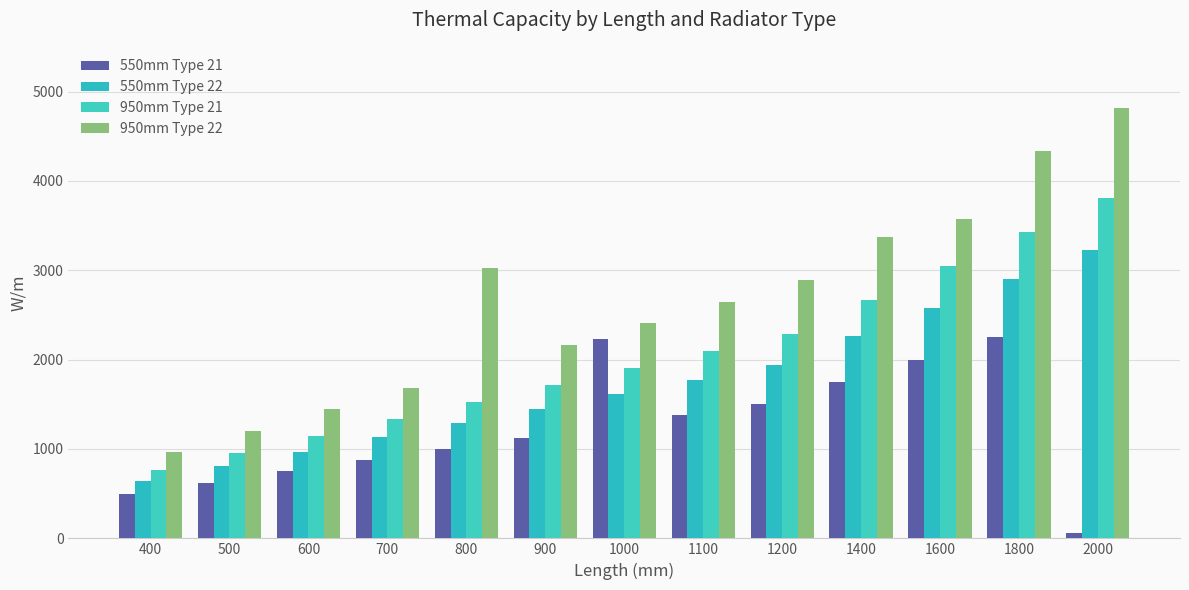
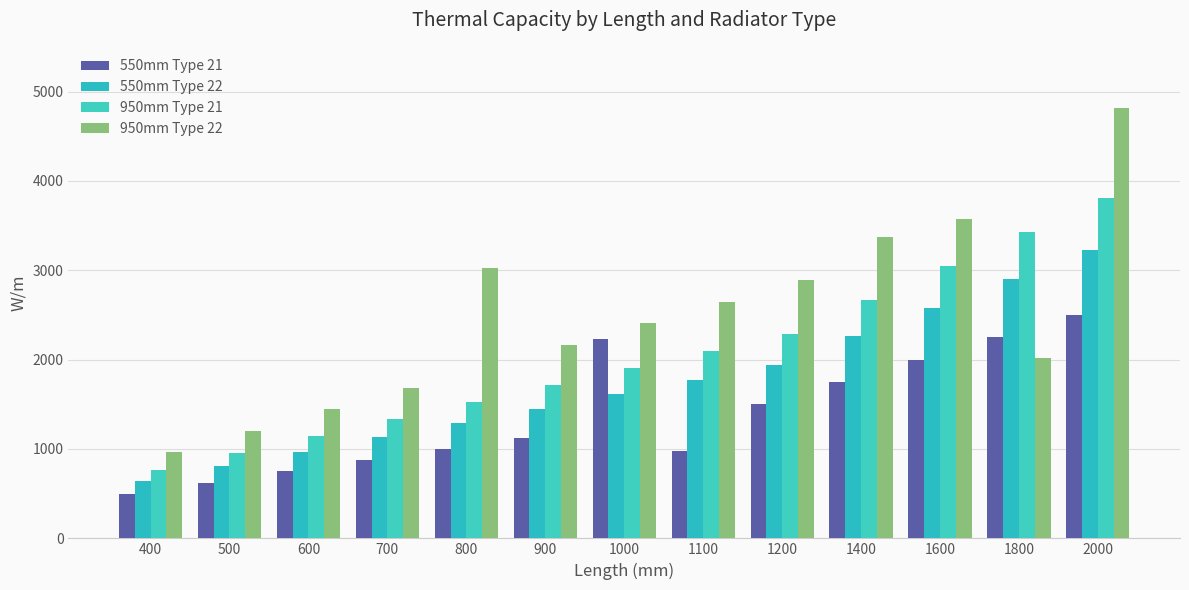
550mm Type 21, 1100: 1400 -> 1000
950mm Type 22, 1800: 4300 -> 2000
550mm Type 21, 2000: 100 -> 2500
